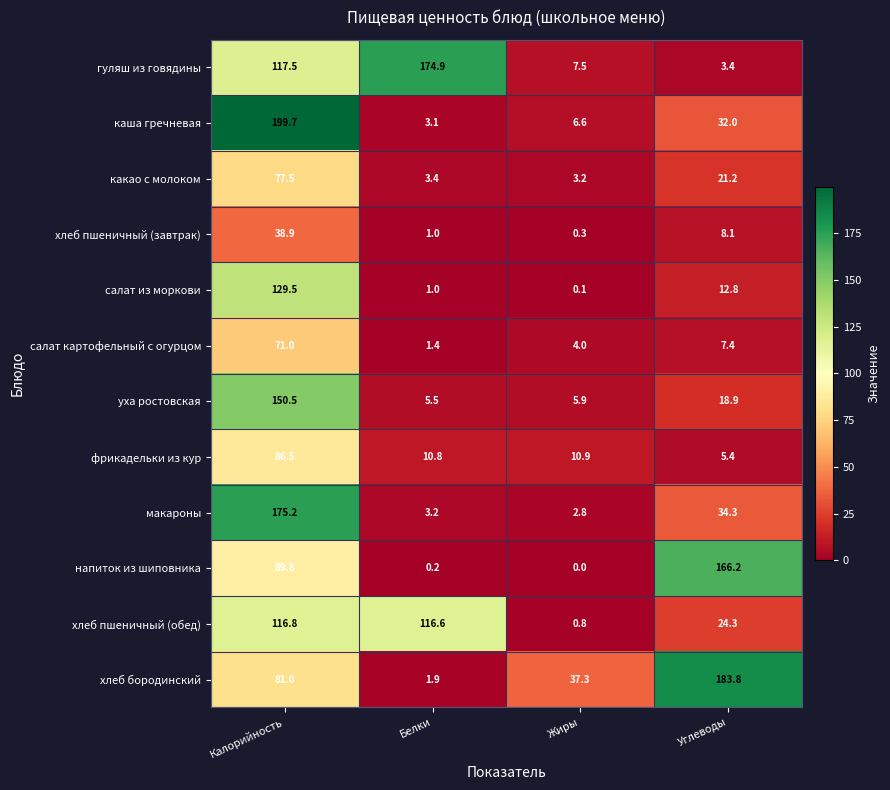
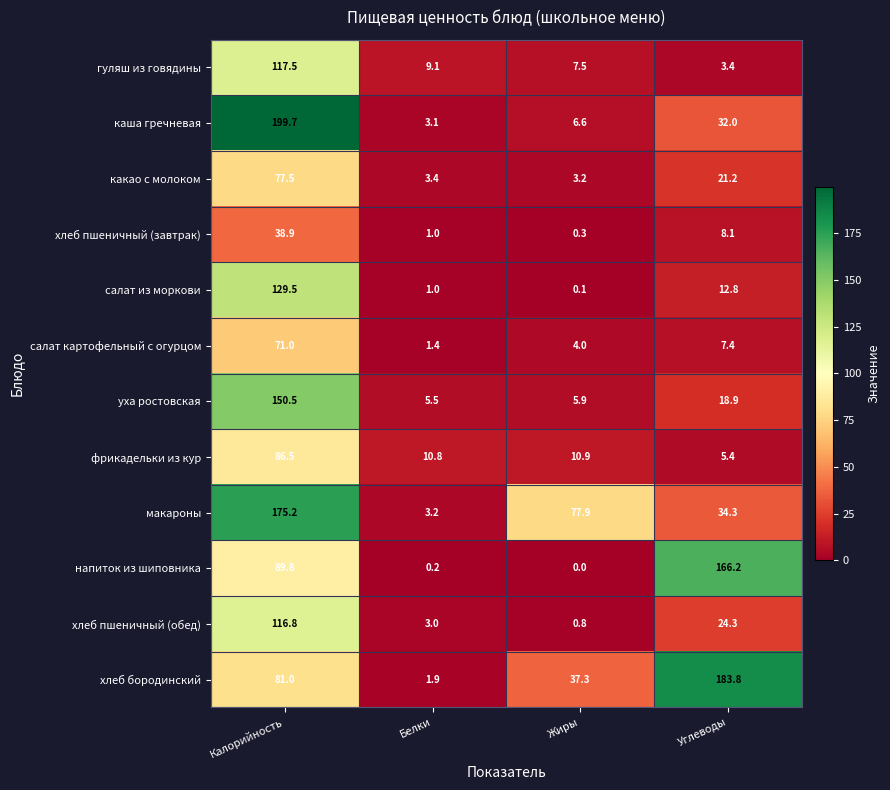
гуляш из говядины, Белки: 174.9 -> 9.1
макароны, Жиры: 2.8 -> 77.9
хлеб пшеничный (обед), Белки: 116.6 -> 3.0
